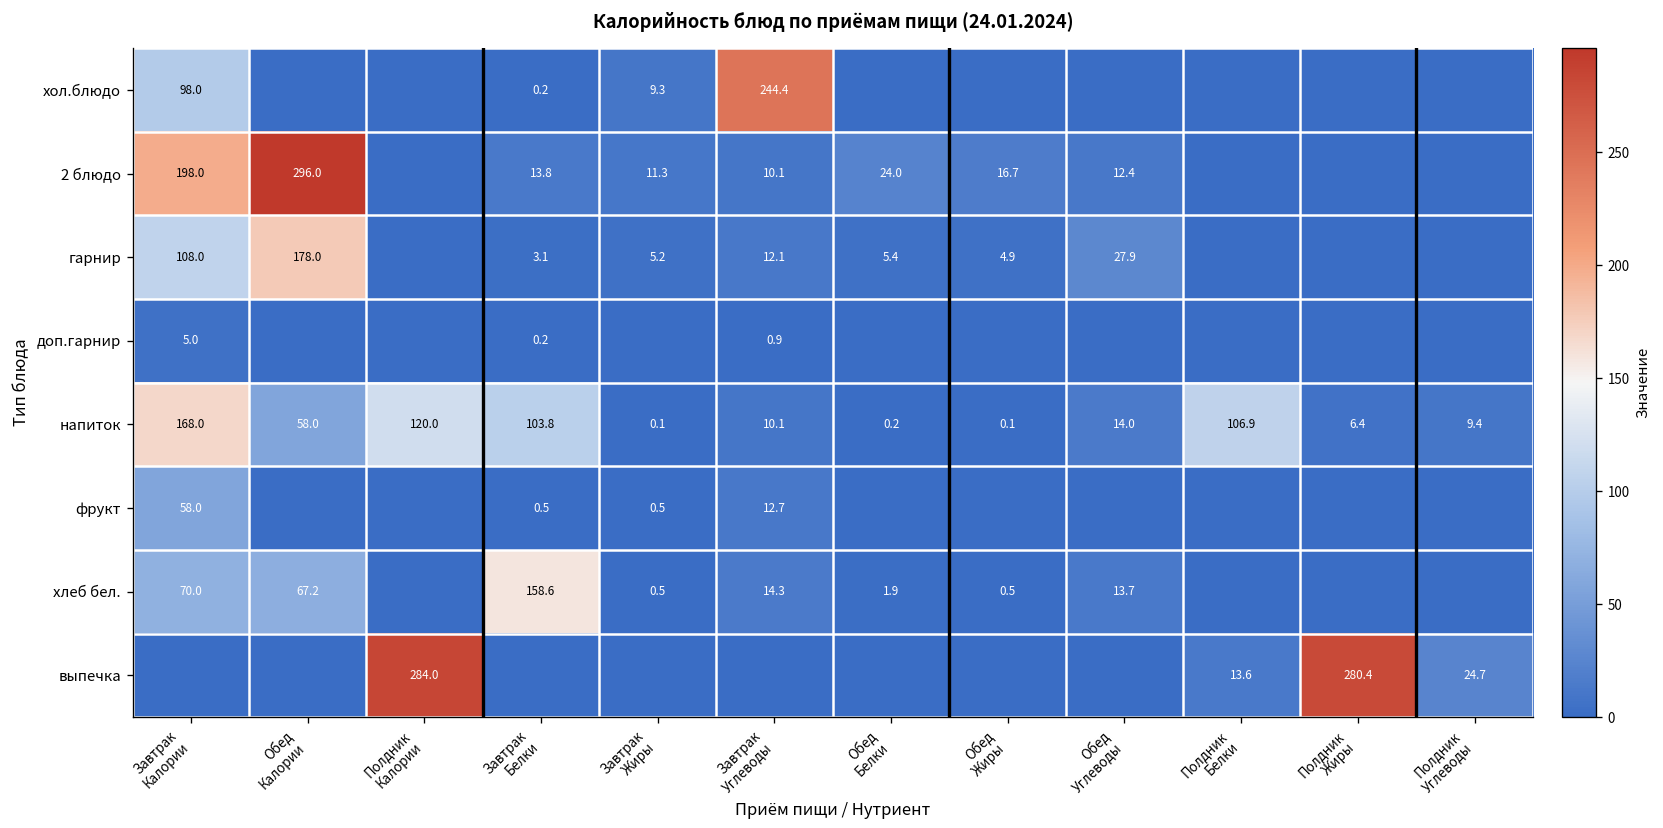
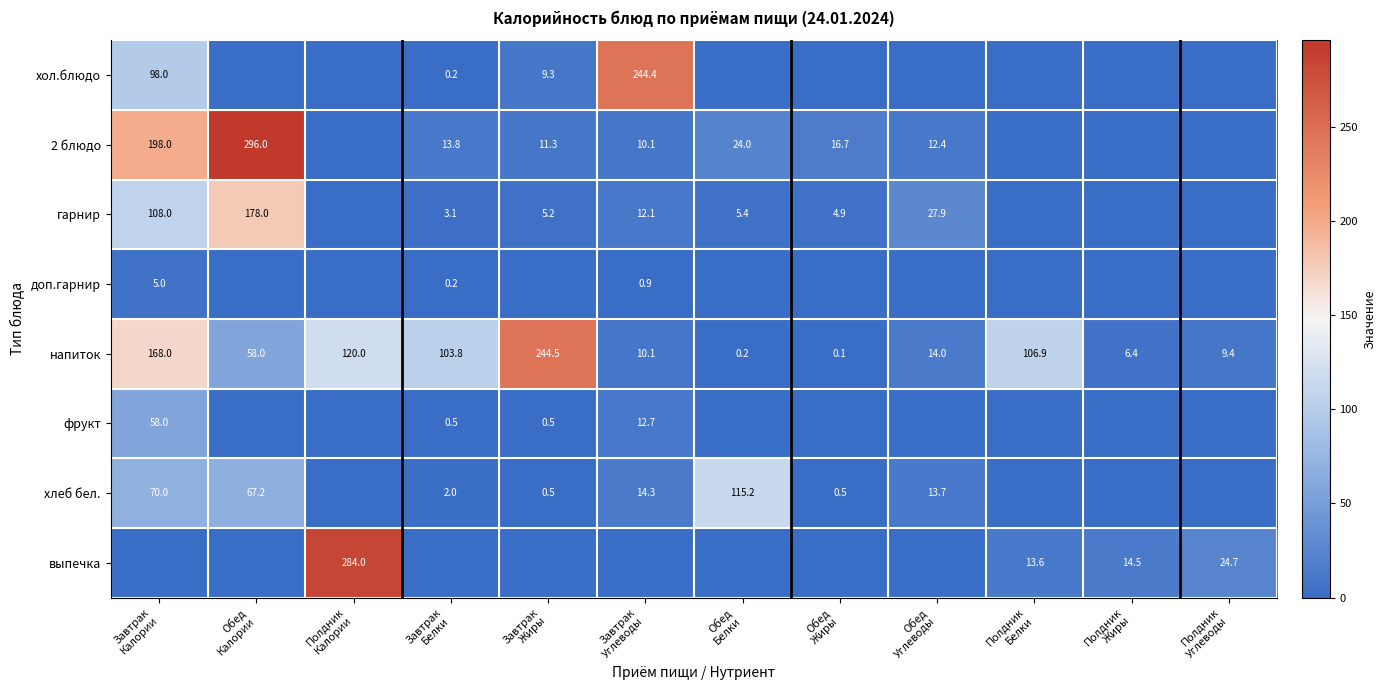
напиток, Завтрак Жиры: 0.1 -> 244.5
хлеб бел., Завтрак Белки: 158.6 -> 2.0
хлеб бел., Обед Белки: 1.9 -> 115.2
выпечка, Полдник Жиры: 280.4 -> 14.5
